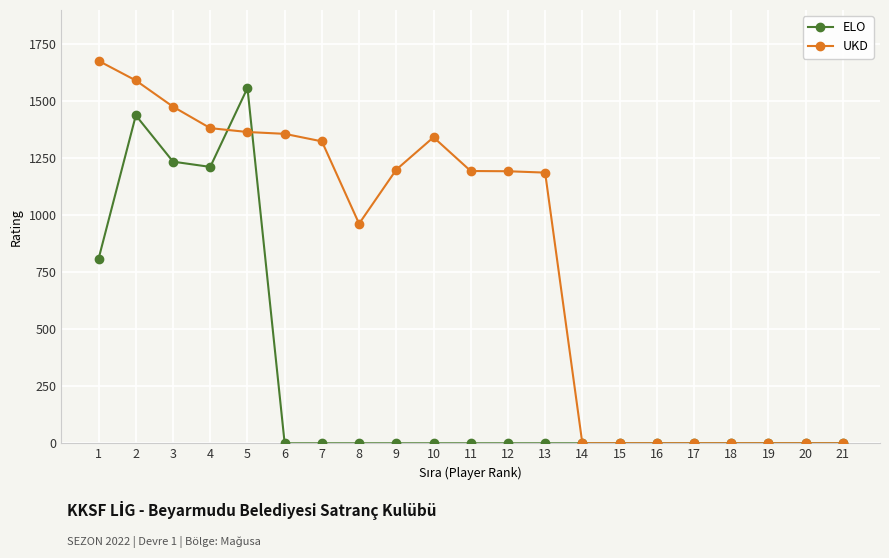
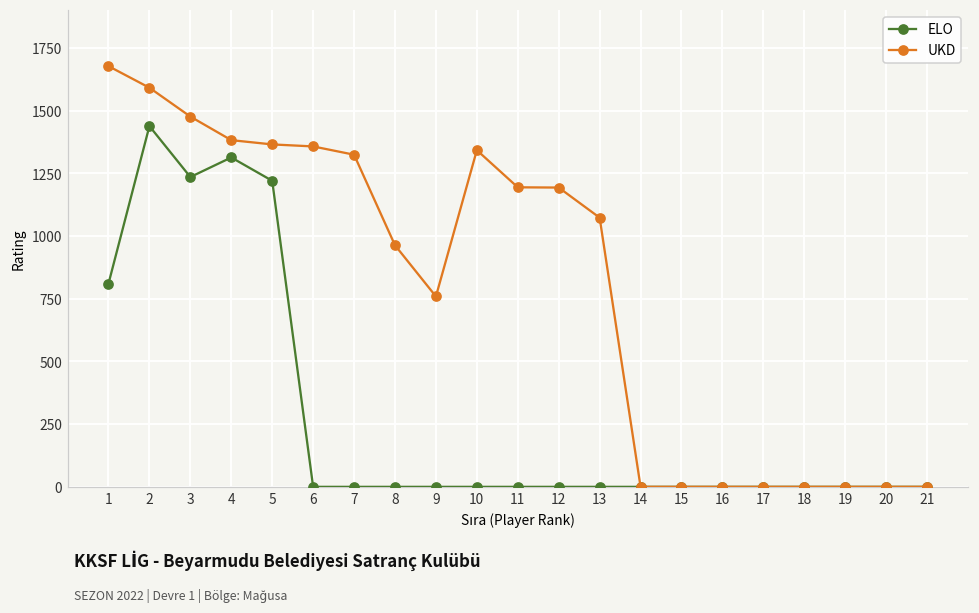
ELO, 4: 1210 -> 1310
ELO, 5: 1560 -> 1220
UKD, 9: 1200 -> 760
UKD, 13: 1190 -> 1070
